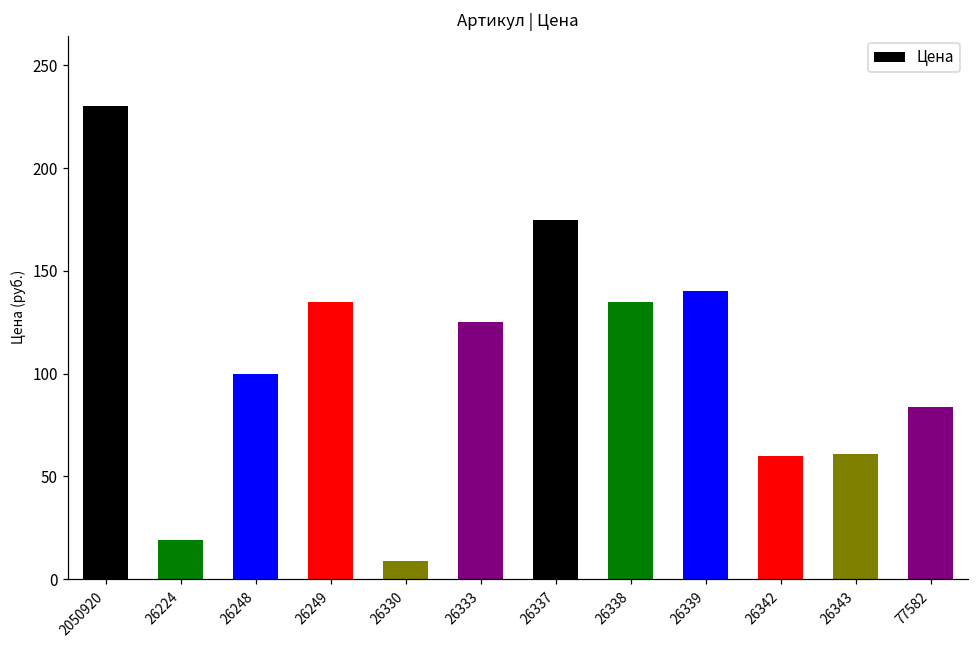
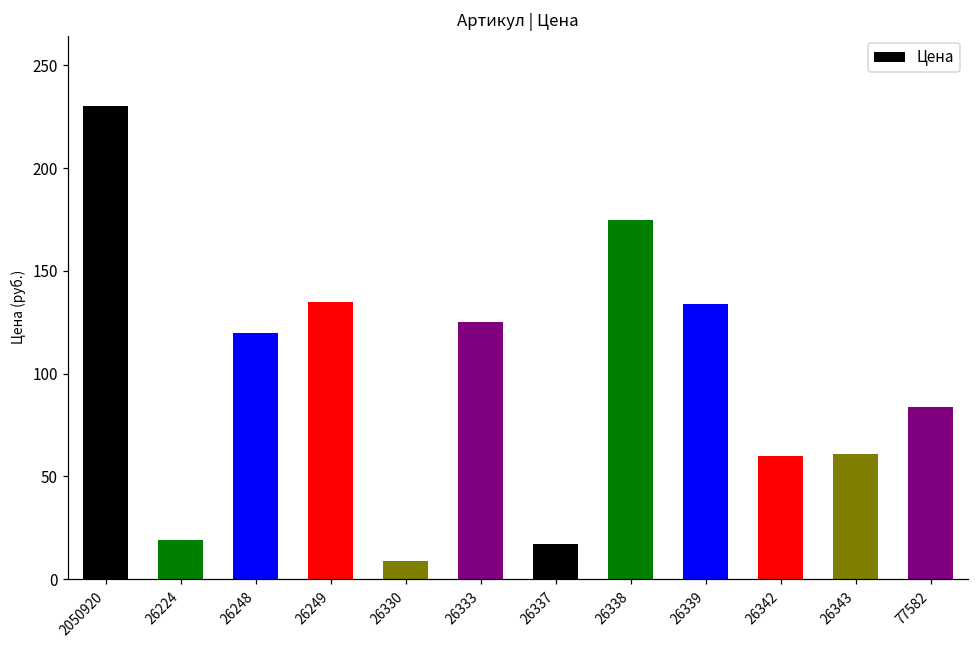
26248: 100 -> 120
26337: 175 -> 17
26338: 135 -> 175
26339: 140 -> 134
